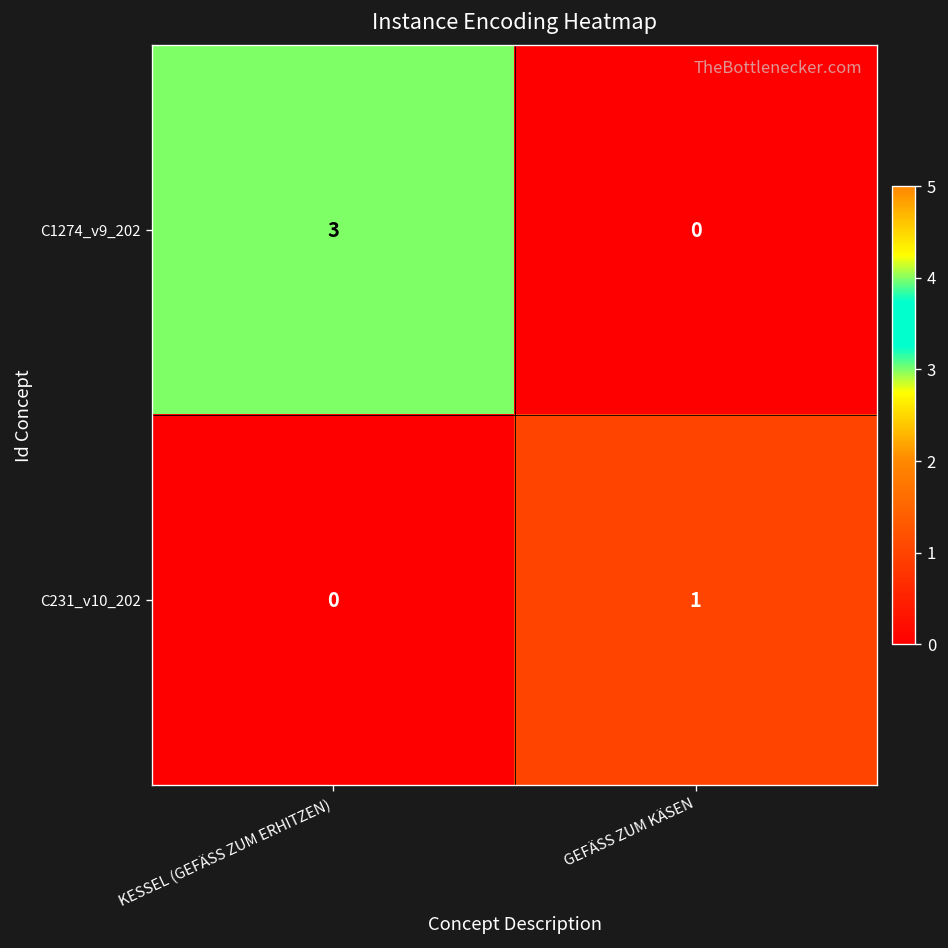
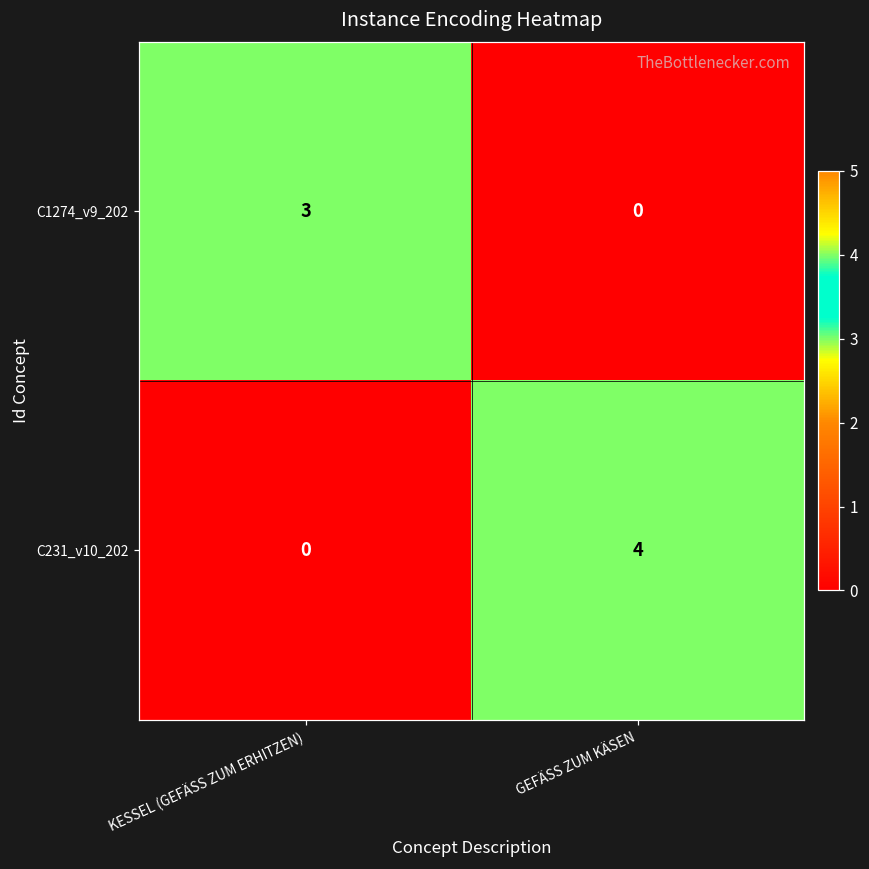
C231_v10_202, GEFÄSS ZUM KÄSEN: 1 -> 4
